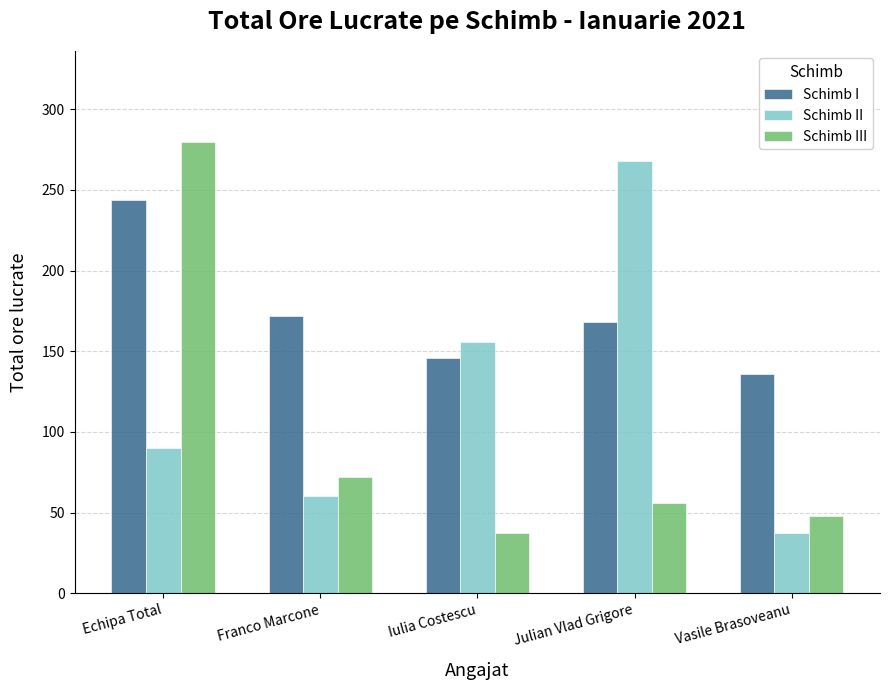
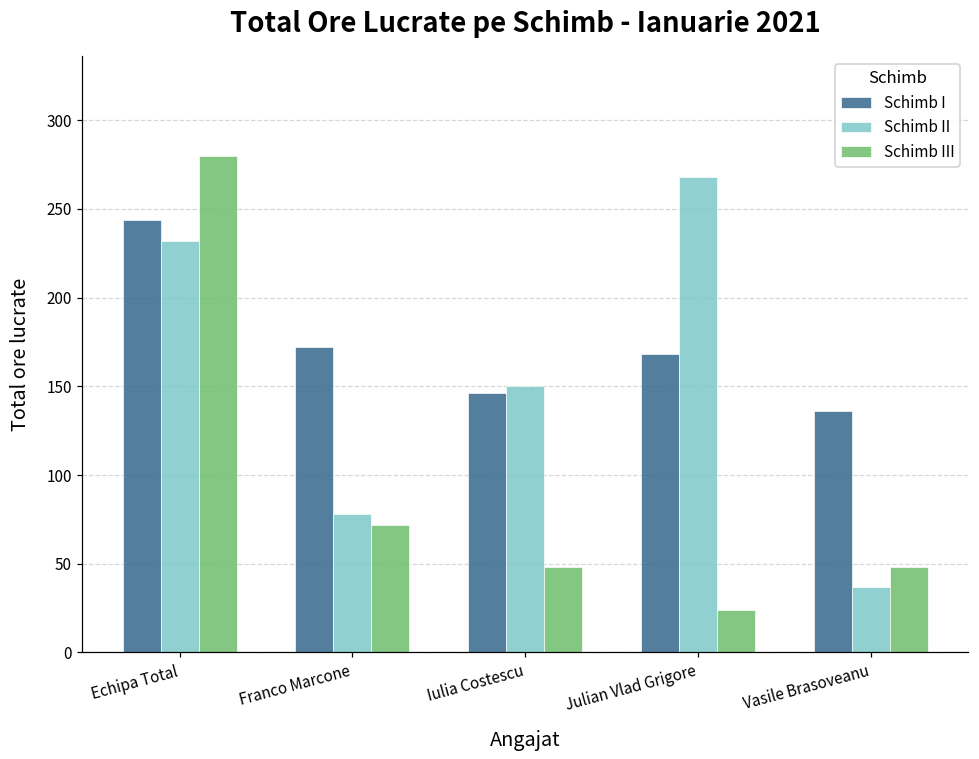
Schimb II, Echipa Total: 90 -> 232
Schimb II, Franco Marcone: 60 -> 78
Schimb II, Iulia Costescu: 156 -> 150
Schimb III, Iulia Costescu: 37 -> 48
Schimb III, Julian Vlad Grigore: 56 -> 24
